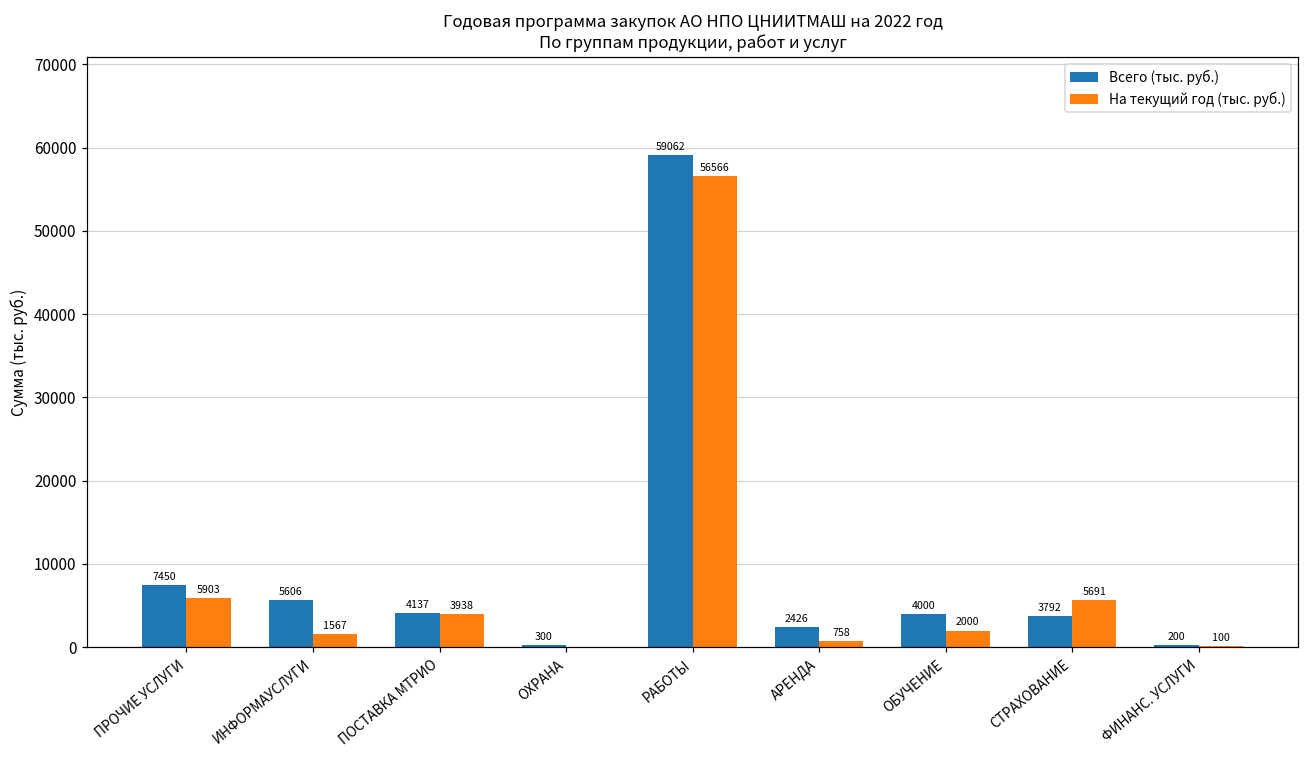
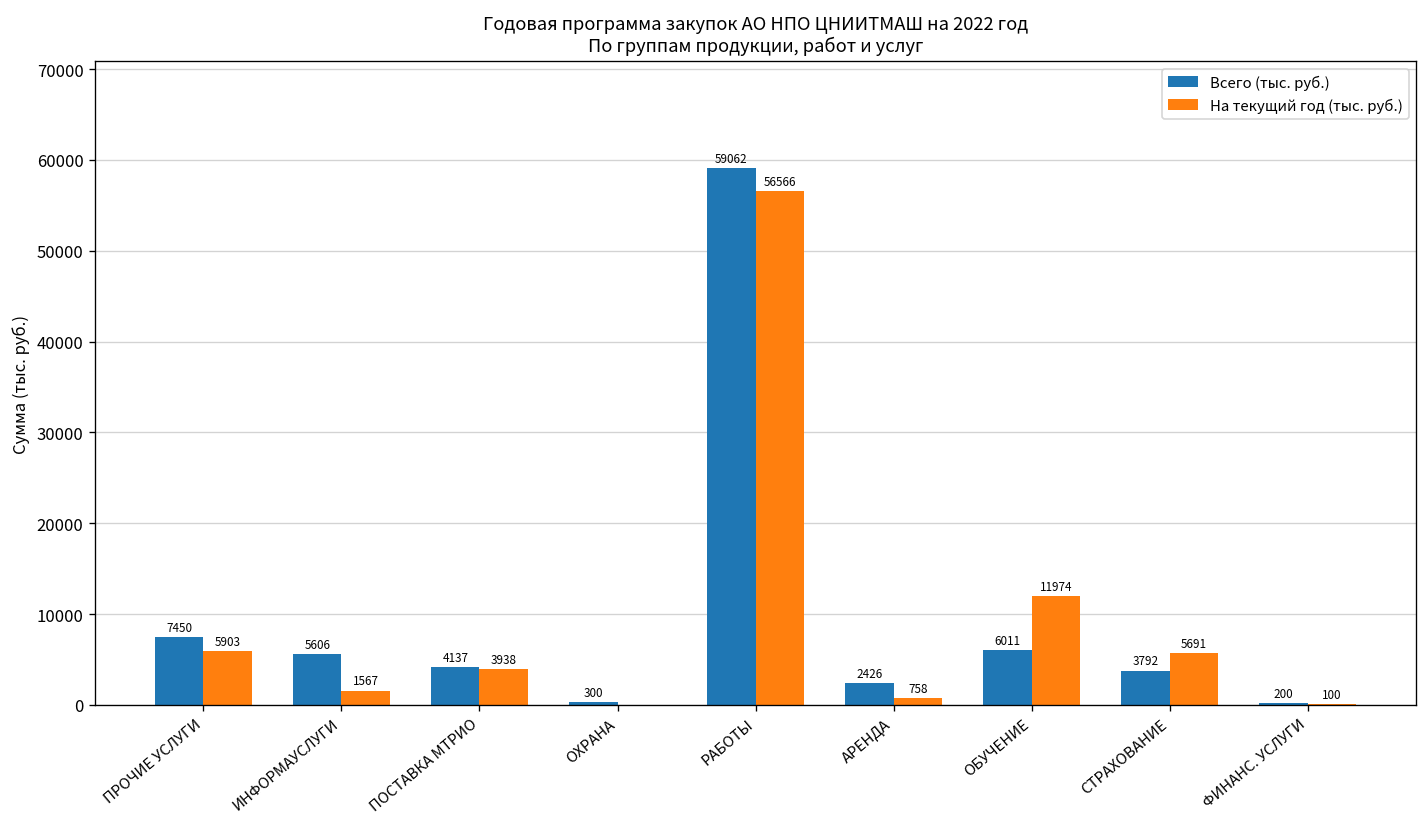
Всего (тыс. руб.), ОБУЧЕНИЕ: 4000 -> 6011
На текущий год (тыс. руб.), ОБУЧЕНИЕ: 2000 -> 11974
